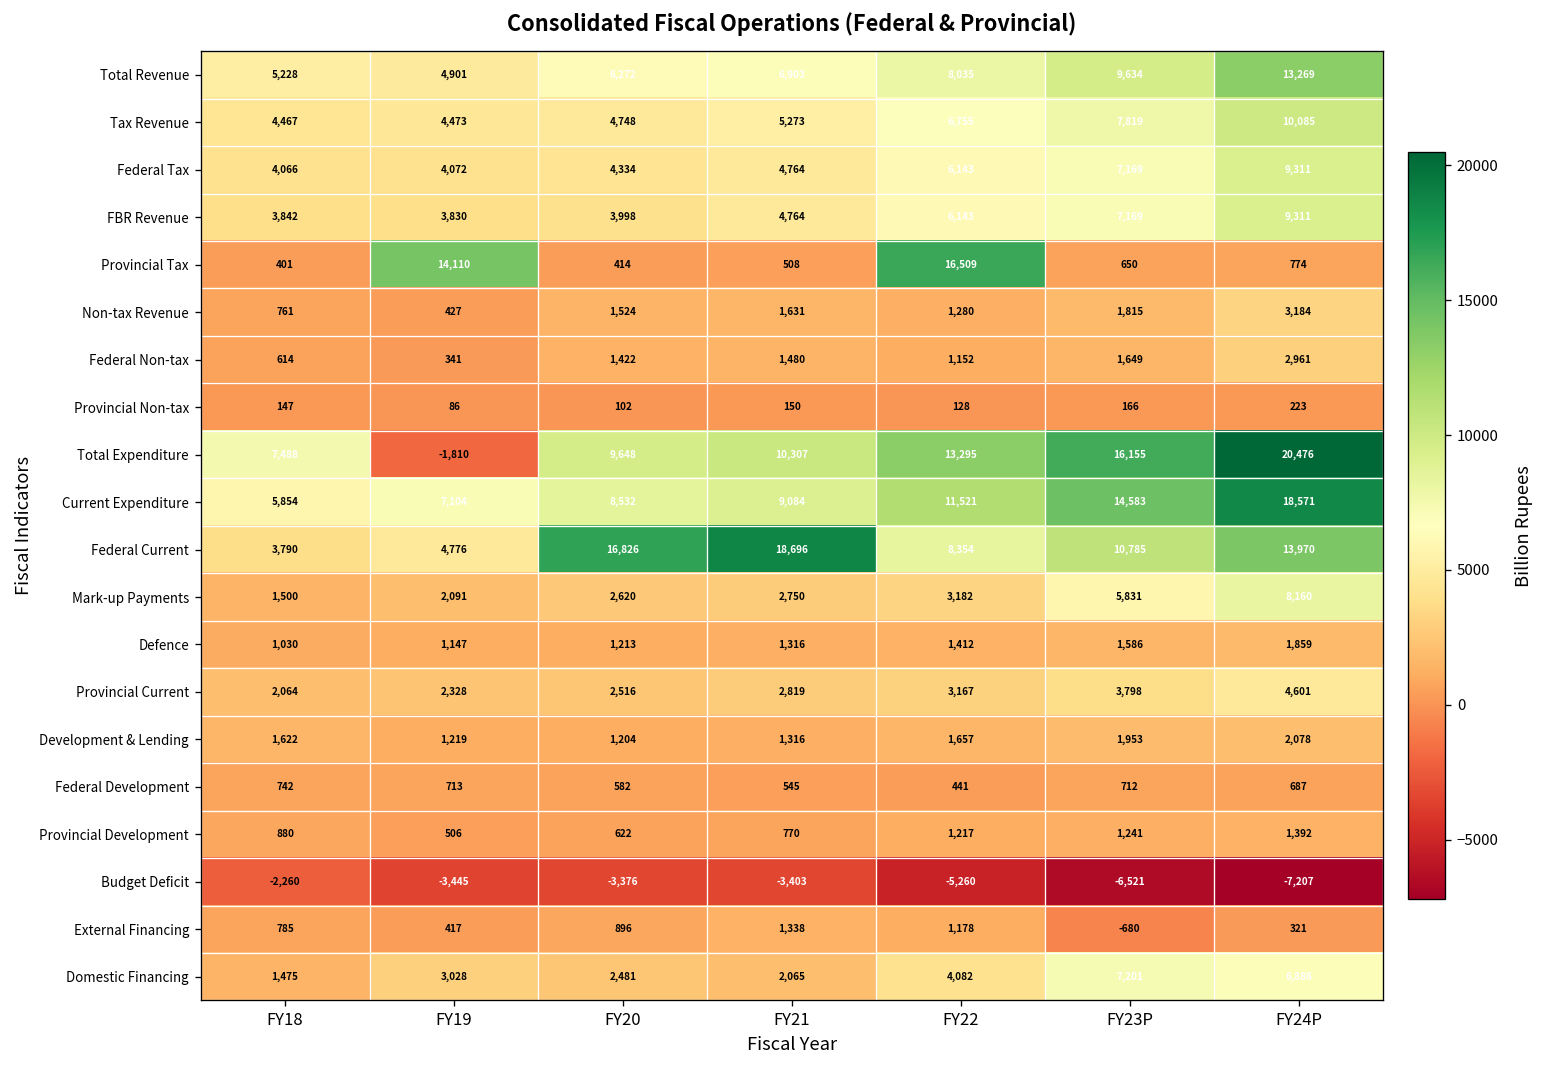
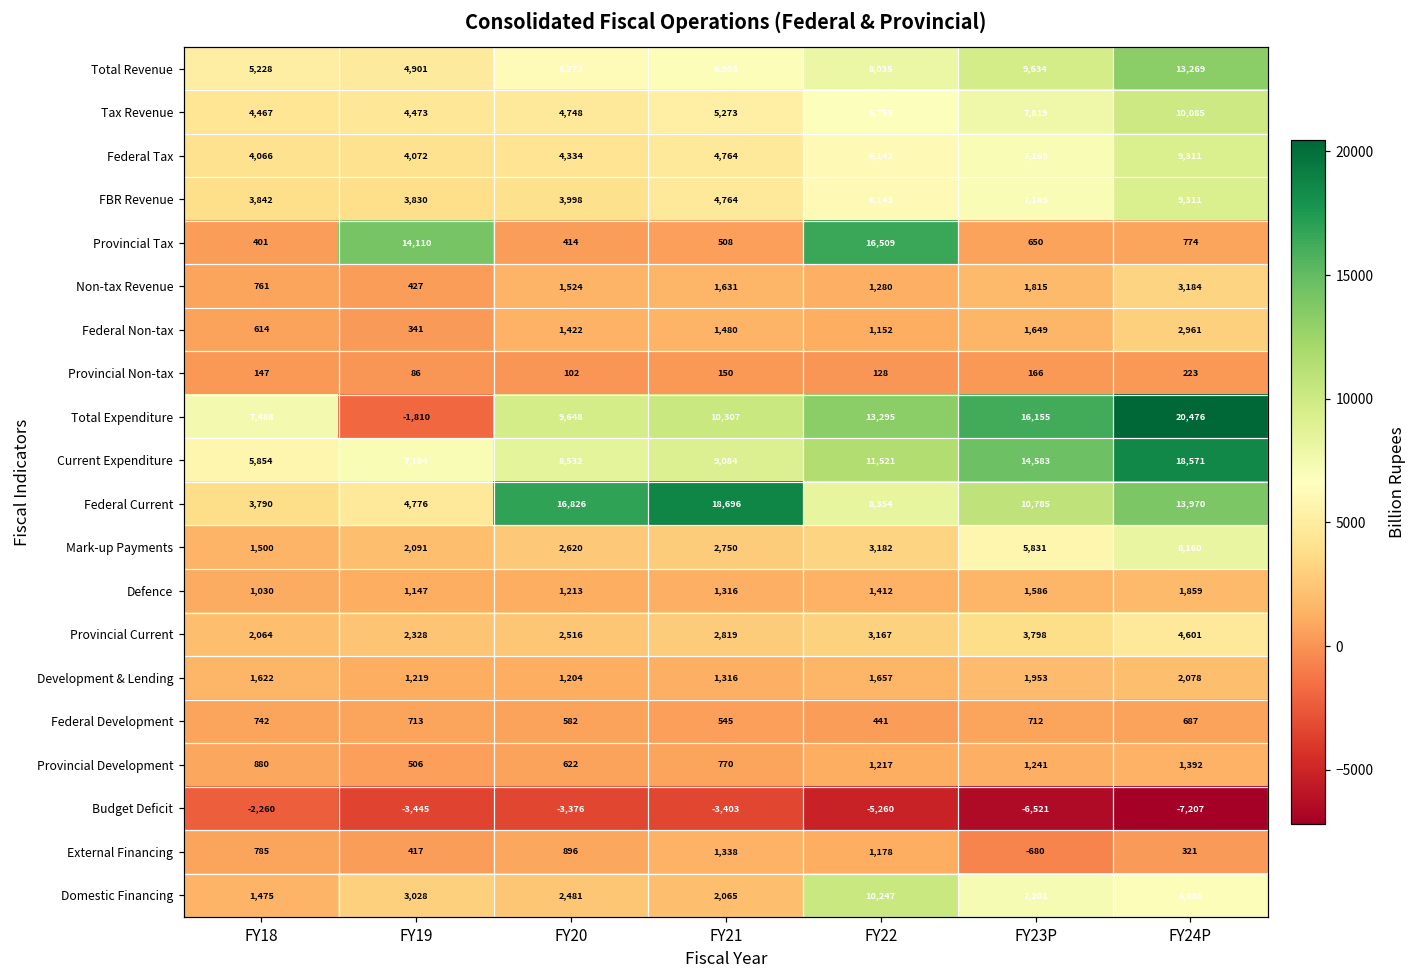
Domestic Financing, FY22: 4,082 -> 10,247
